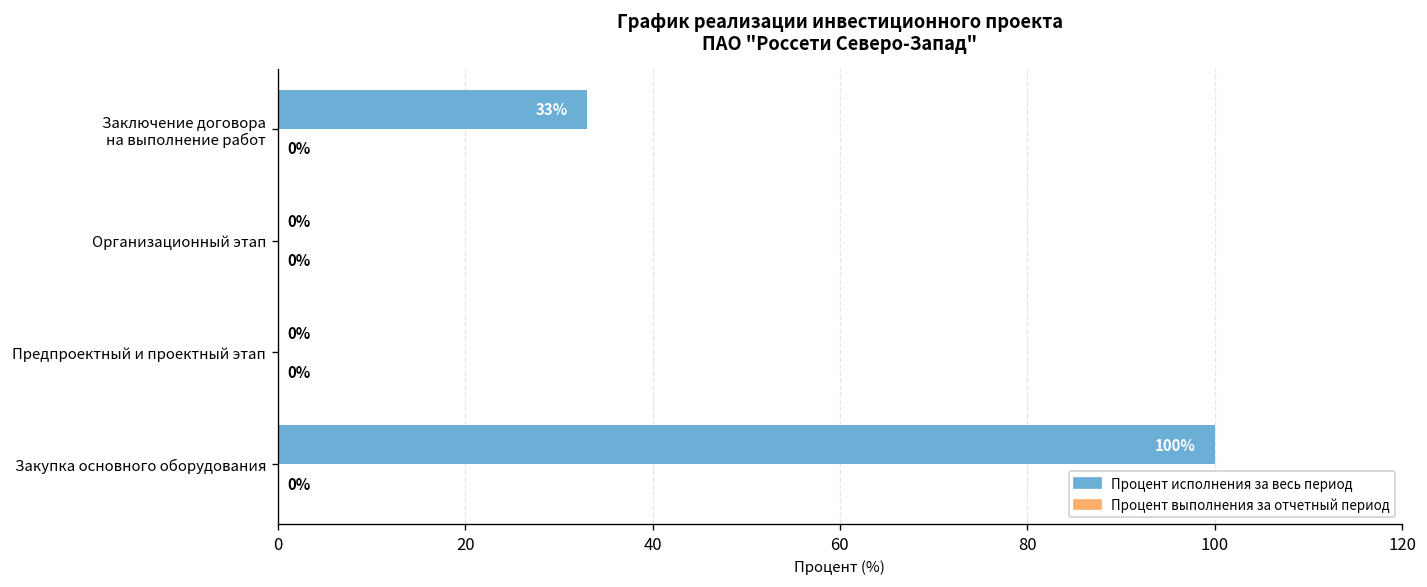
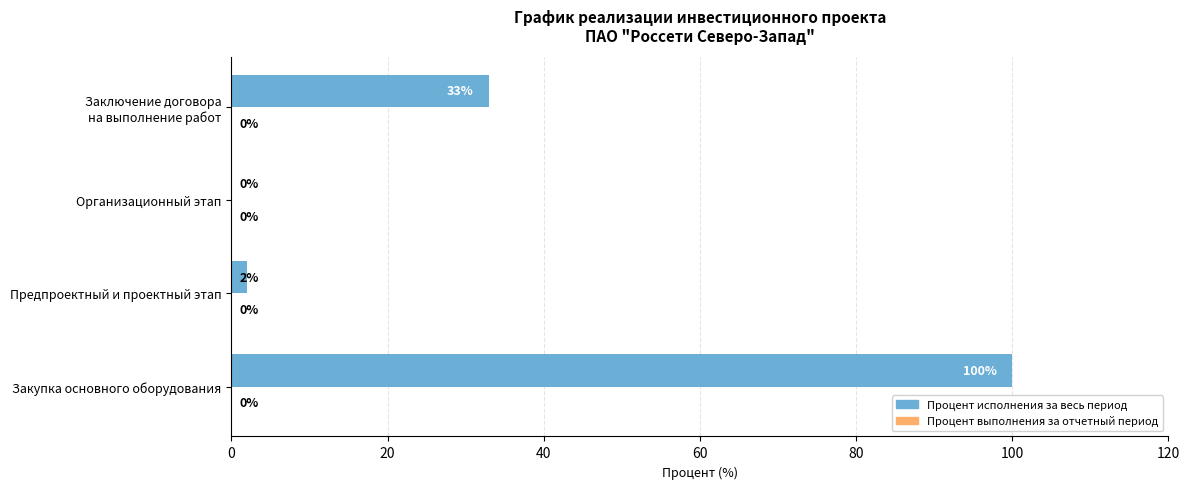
Процент исполнения за весь период, Предпроектный и проектный этап: 0% -> 2%
